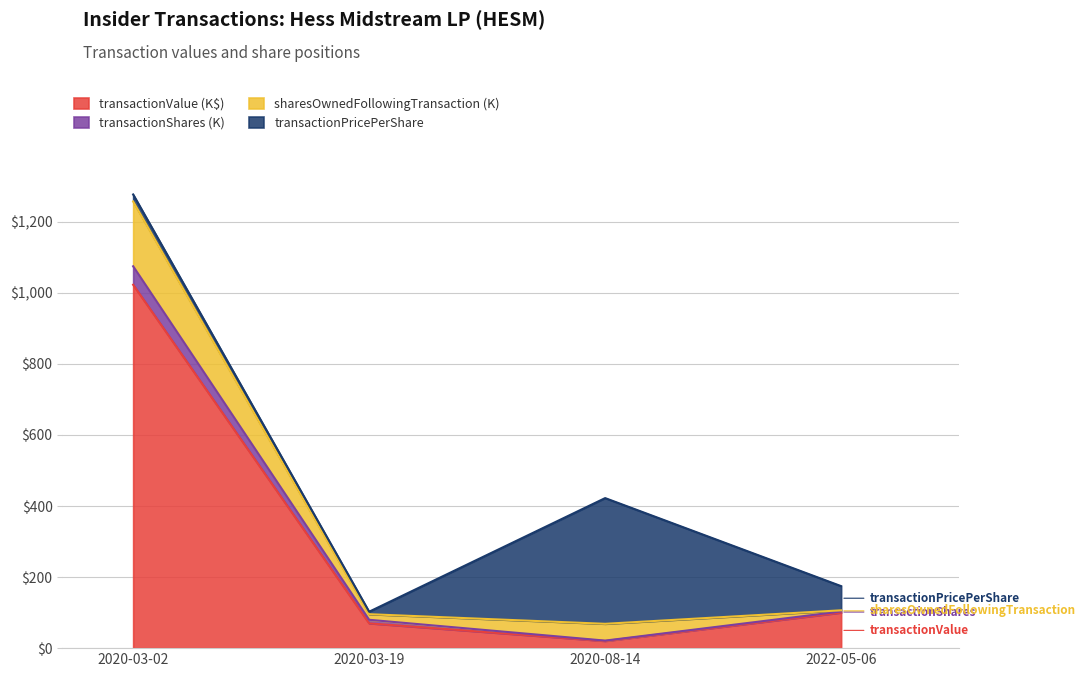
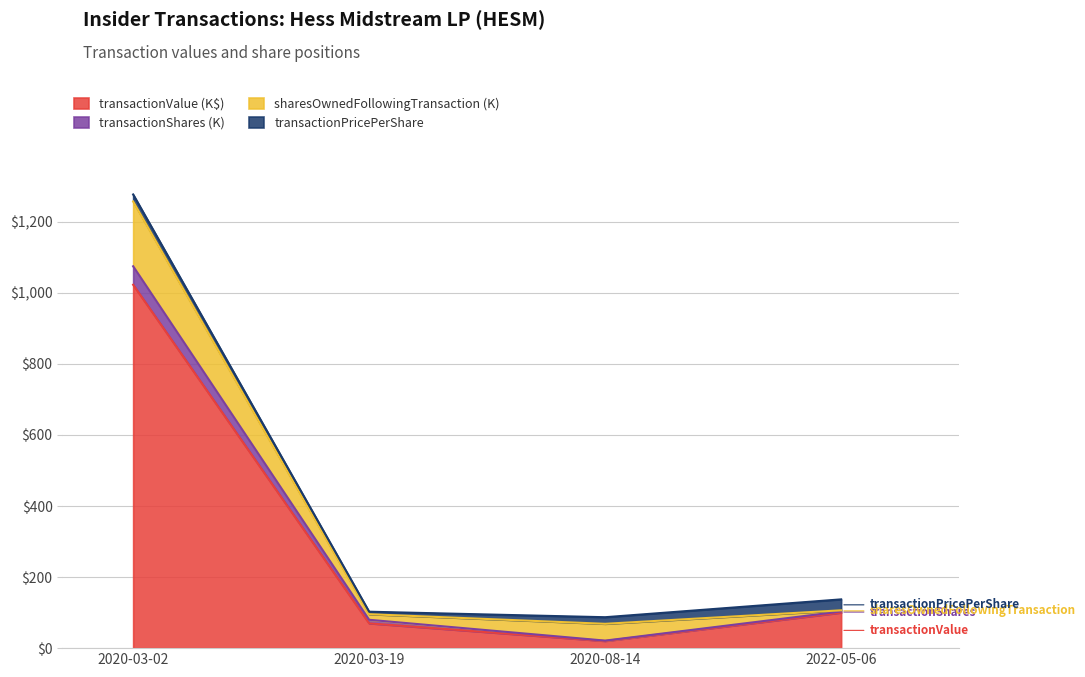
transactionPricePerShare, 2020-08-14: $350 -> $20
transactionPricePerShare, 2022-05-06: $70 -> $30
